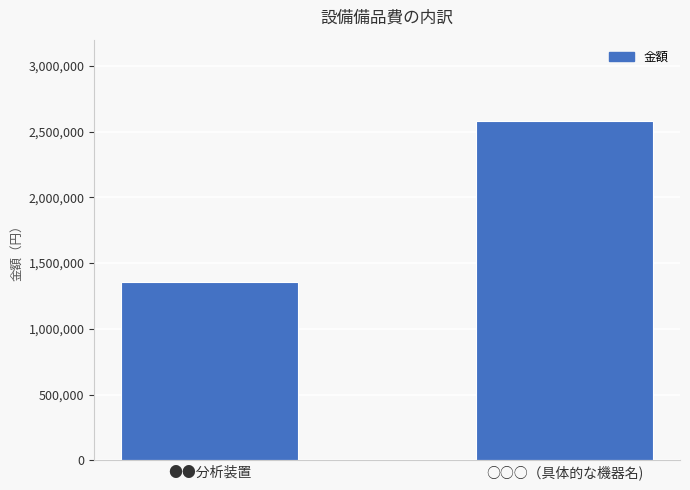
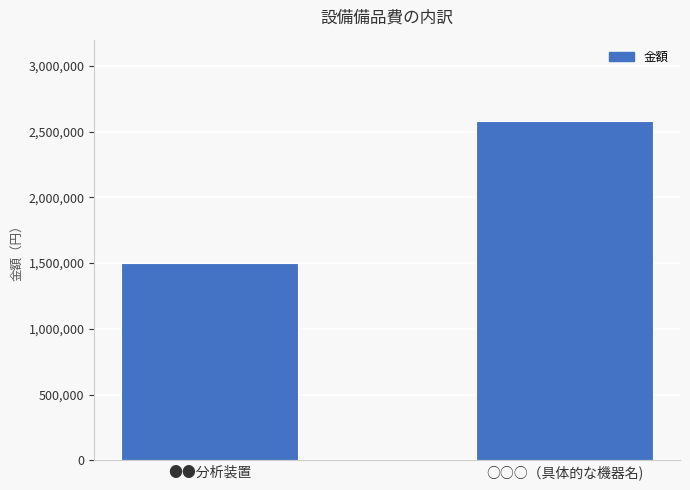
●●分析装置: 1,350,000 -> 1,500,000
